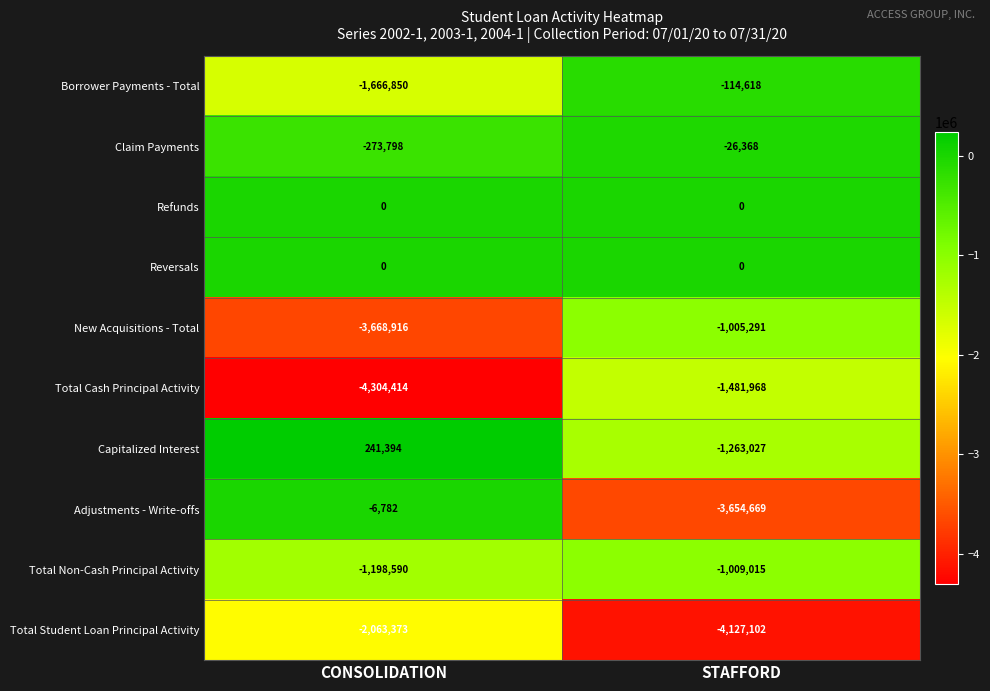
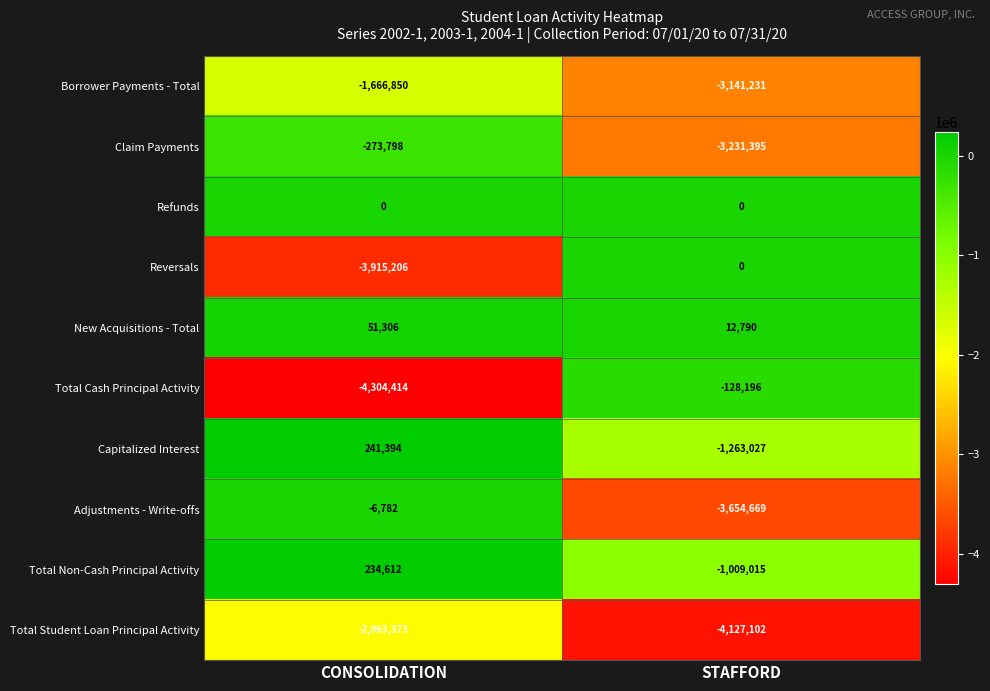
Borrower Payments - Total, STAFFORD: -114,618 -> -3,141,231
Claim Payments, STAFFORD: -26,368 -> -3,231,395
Reversals, CONSOLIDATION: 0 -> -3,915,206
New Acquisitions - Total, CONSOLIDATION: -3,668,916 -> 51,306
New Acquisitions - Total, STAFFORD: -1,005,291 -> 12,790
Total Cash Principal Activity, STAFFORD: -1,481,968 -> -128,196
Total Non-Cash Principal Activity, CONSOLIDATION: -1,198,590 -> 234,612
